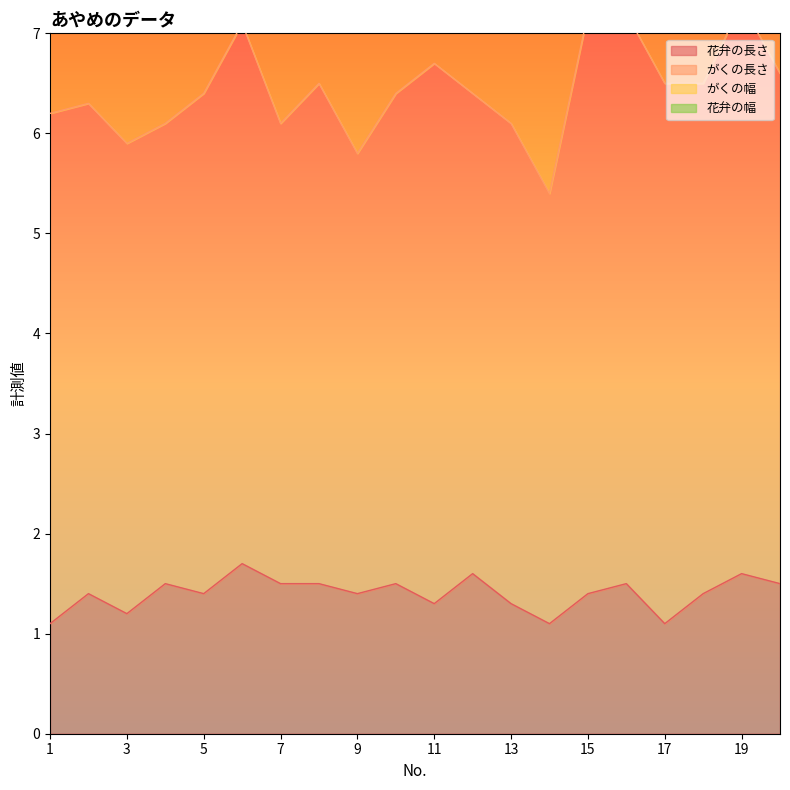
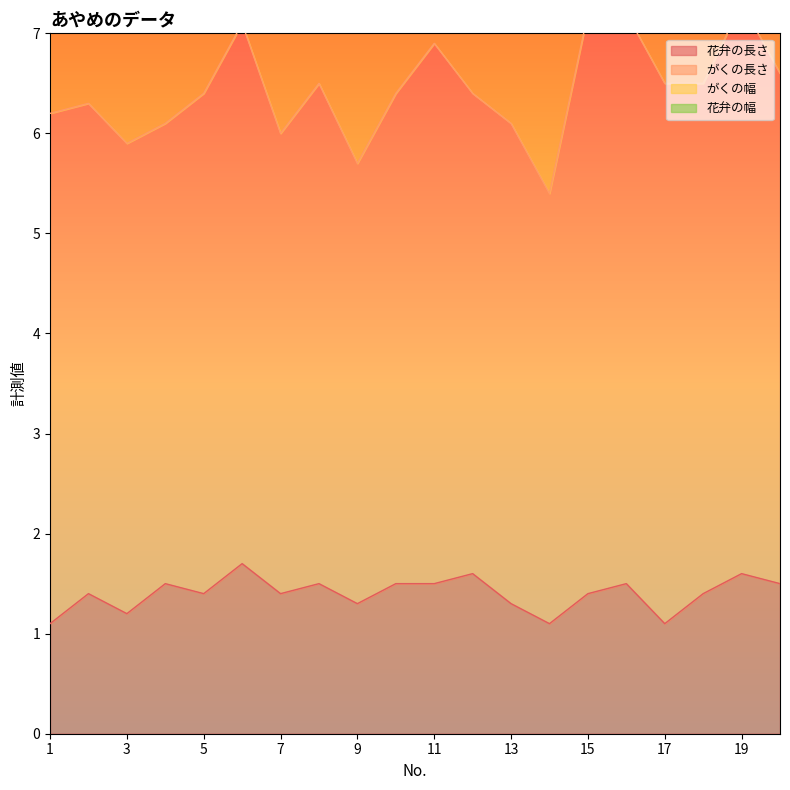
花弁の長さ, 7: 1.5 -> 1.4
花弁の長さ, 9: 1.4 -> 1.3
花弁の長さ, 11: 1.3 -> 1.5
